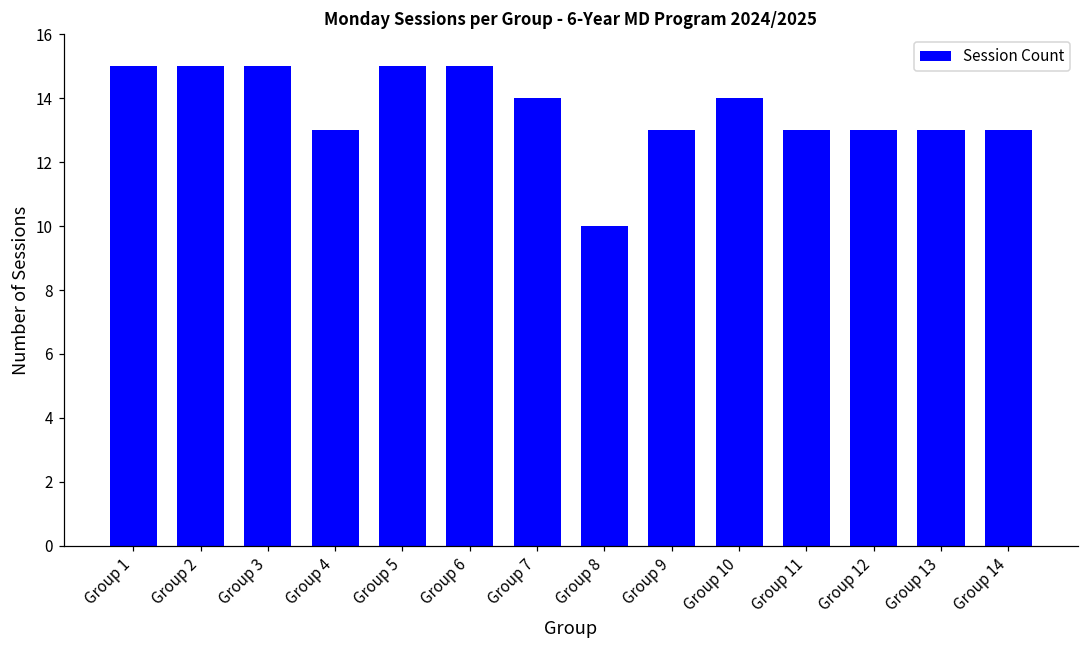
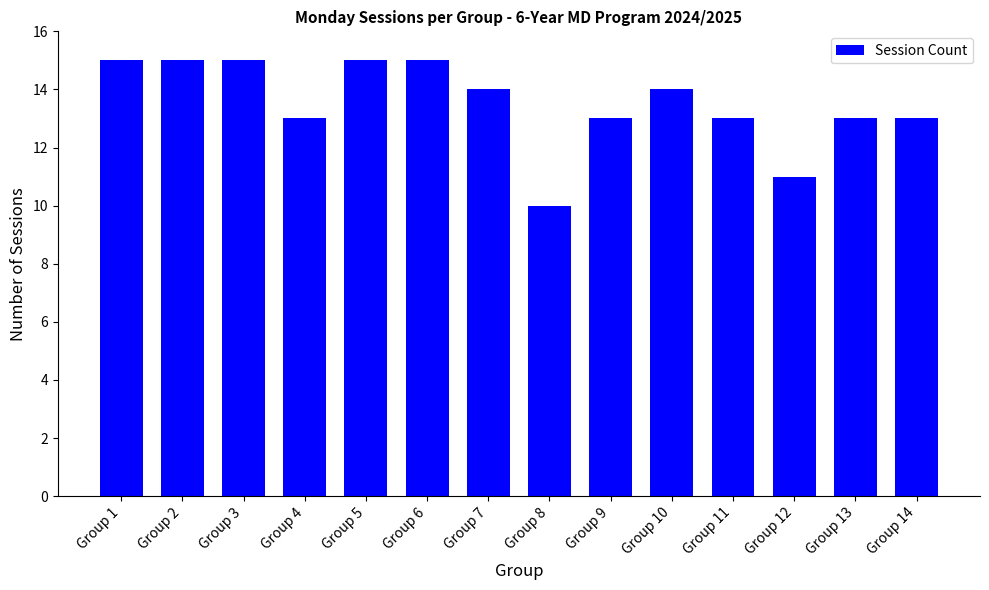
Group 12: 13 -> 11
